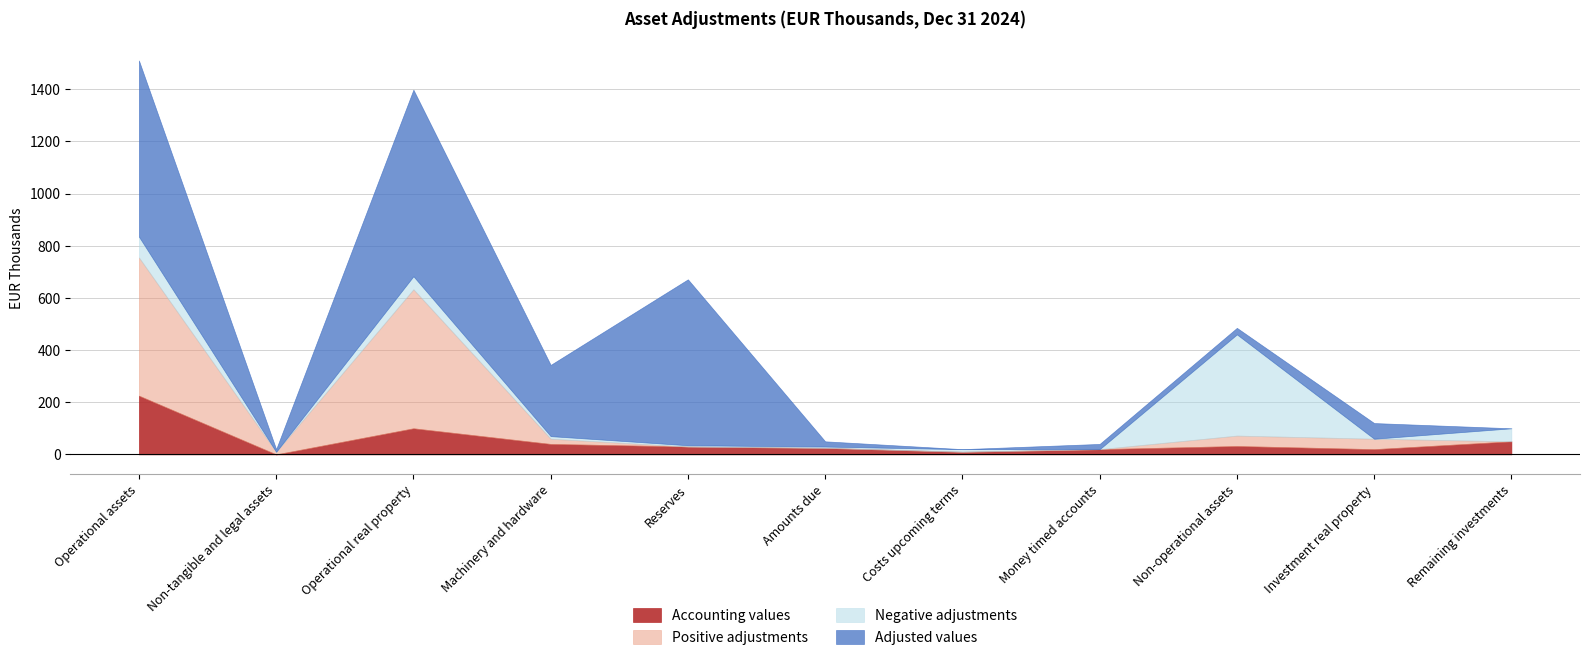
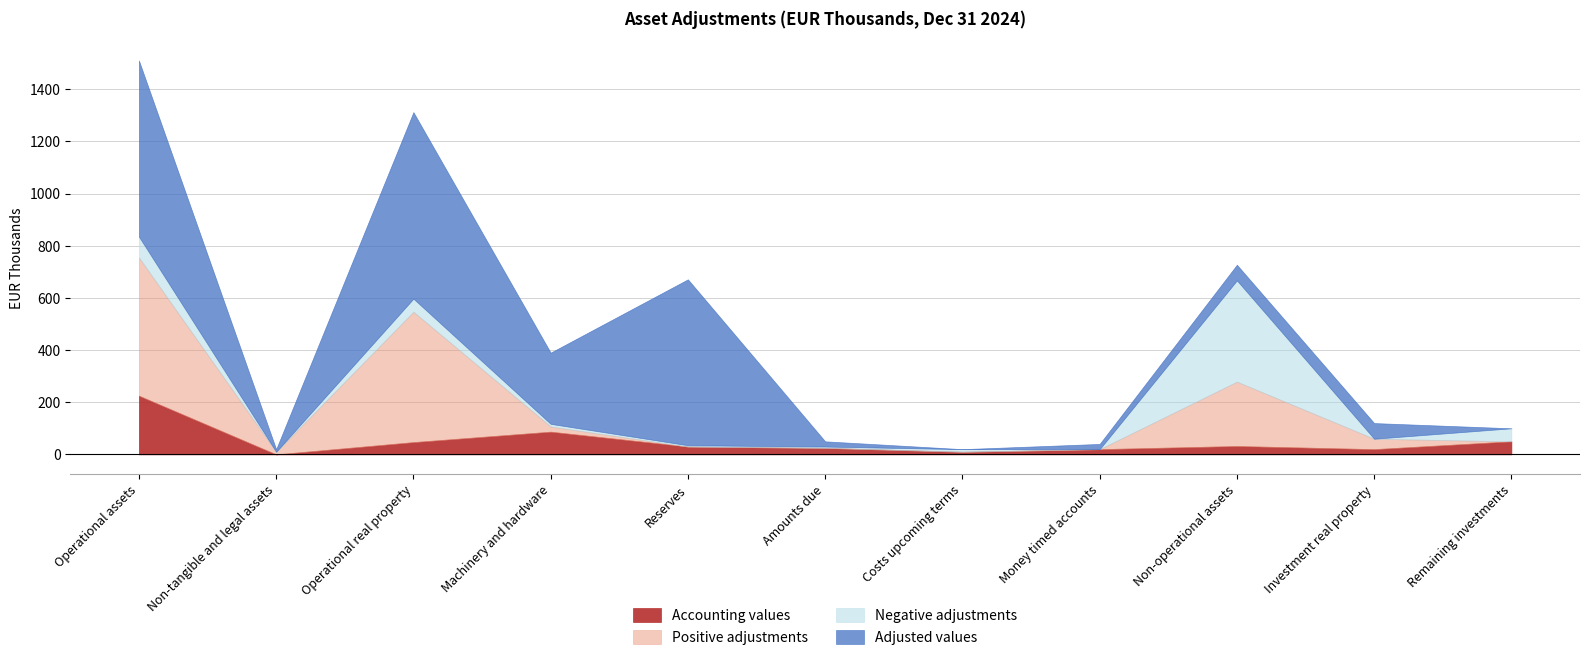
Accounting values, Operational real property: 100 -> 50
Positive adjustments, Operational real property: 530 -> 500
Accounting values, Machinery and hardware: 40 -> 90
Positive adjustments, Non-operational assets: 40 -> 250
Adjusted values, Non-operational assets: 30 -> 60
